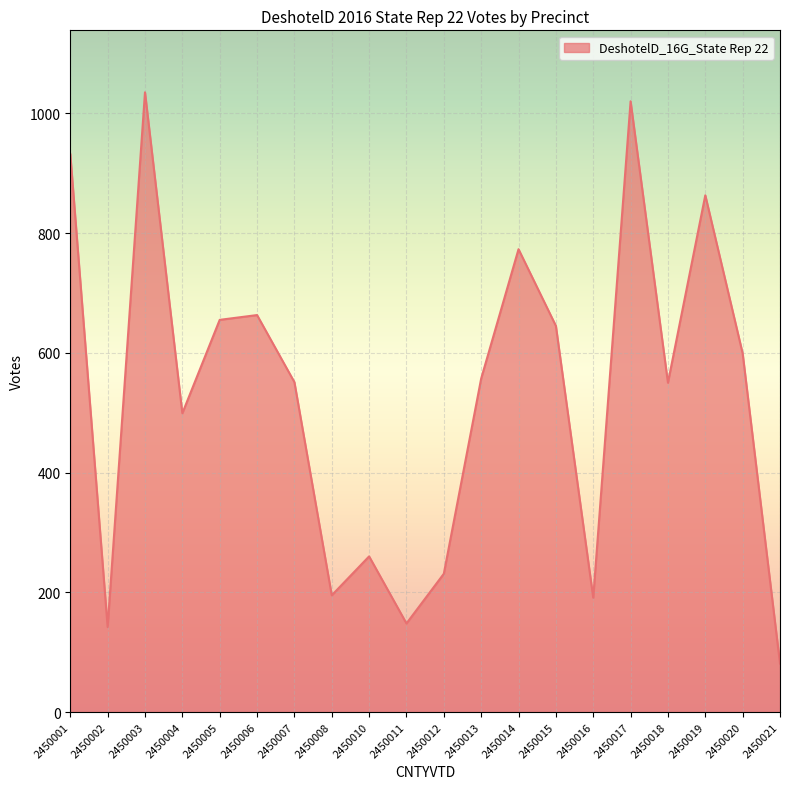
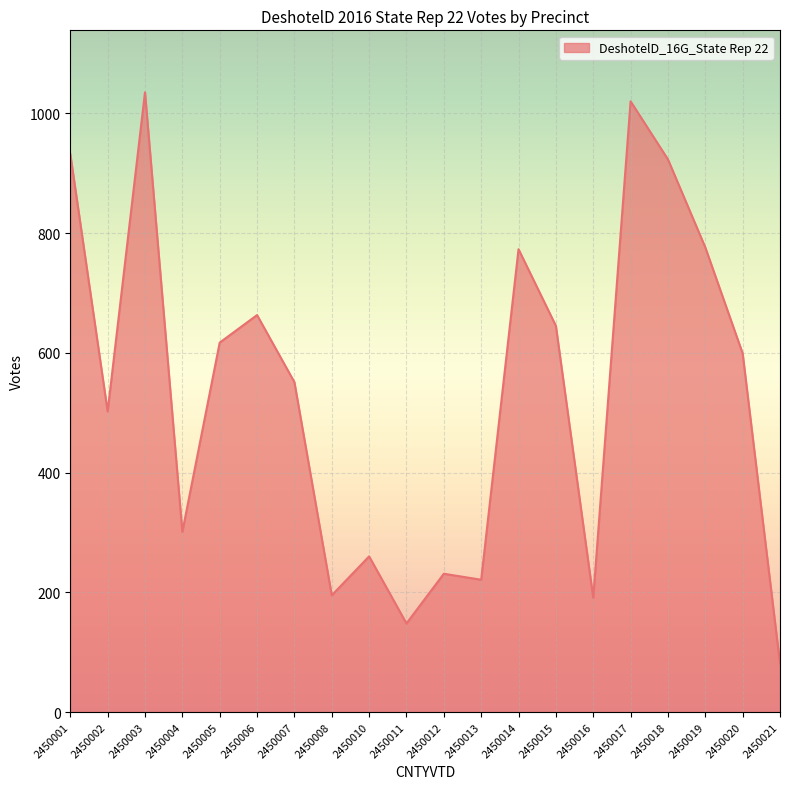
2450002: 140 -> 500
2450004: 500 -> 300
2450005: 660 -> 620
2450013: 560 -> 220
2450018: 550 -> 920
2450019: 860 -> 780
